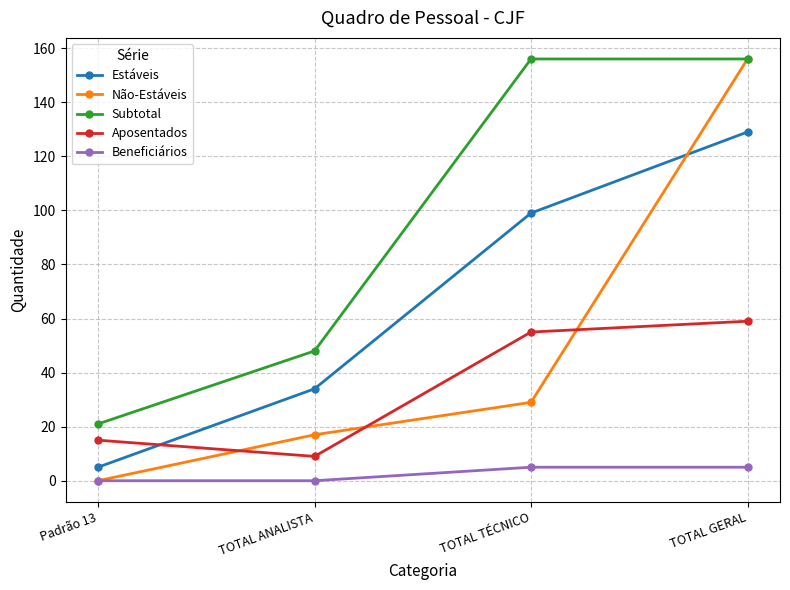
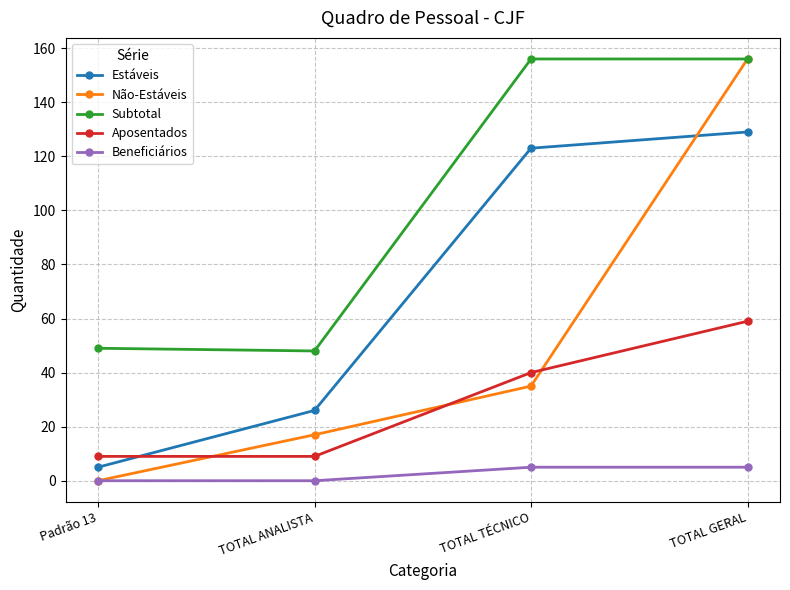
Subtotal, Padrão 13: 21 -> 49
Aposentados, Padrão 13: 15 -> 9
Estáveis, TOTAL ANALISTA: 34 -> 26
Estáveis, TOTAL TÉCNICO: 99 -> 123
Não-Estáveis, TOTAL TÉCNICO: 29 -> 35
Aposentados, TOTAL TÉCNICO: 55 -> 40
